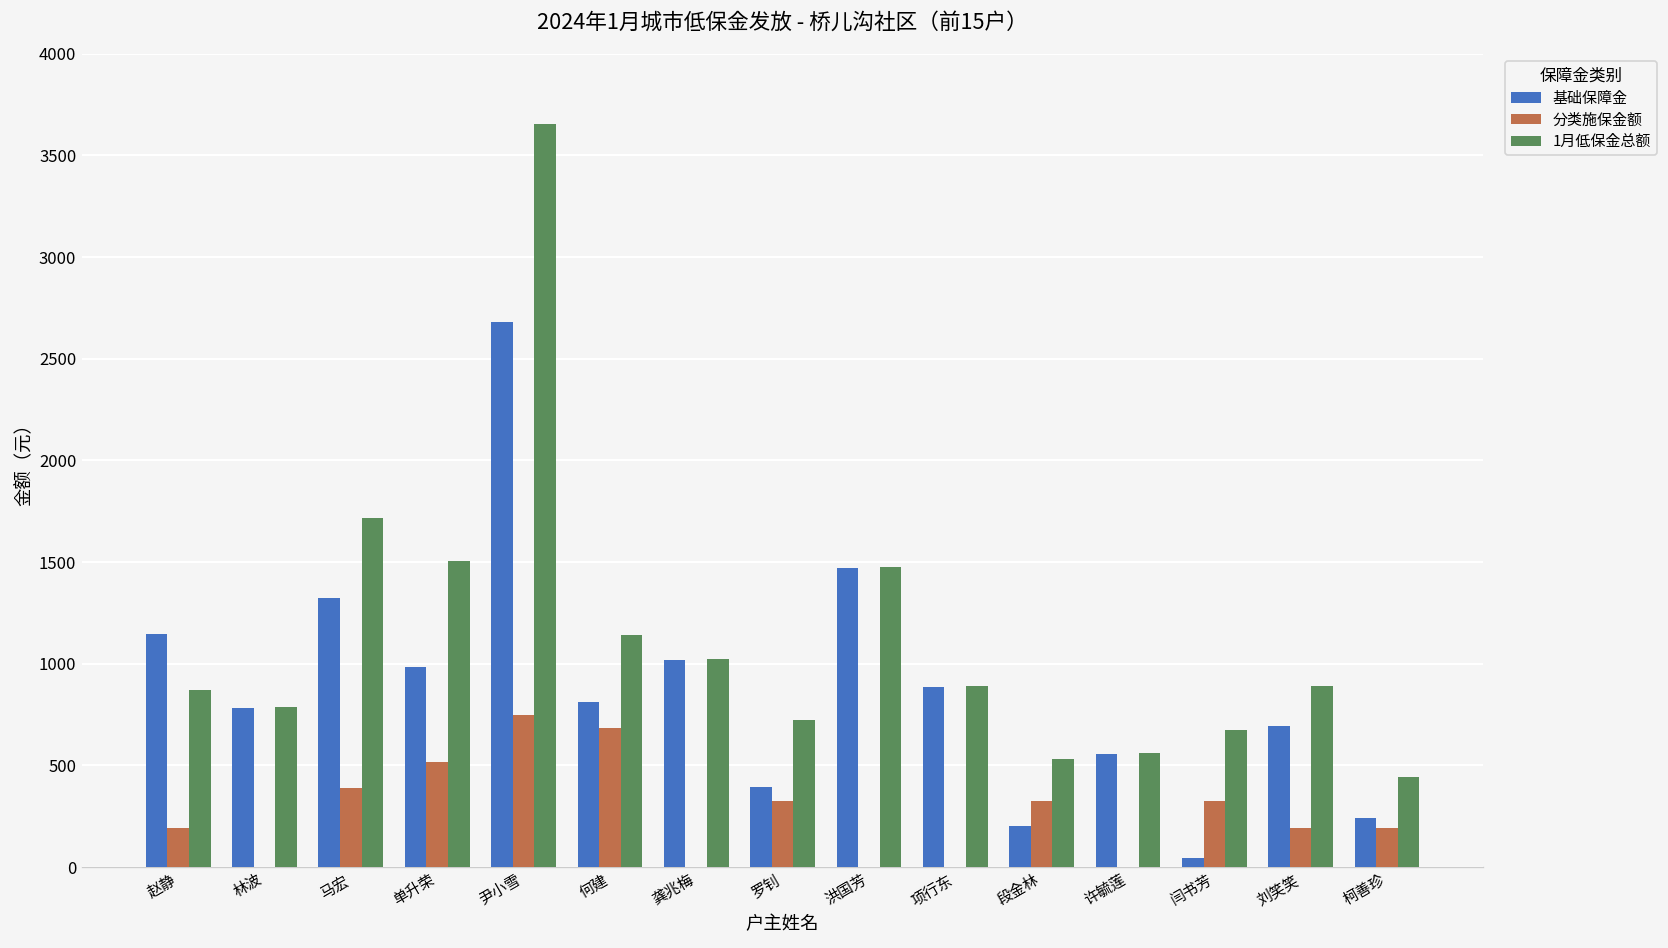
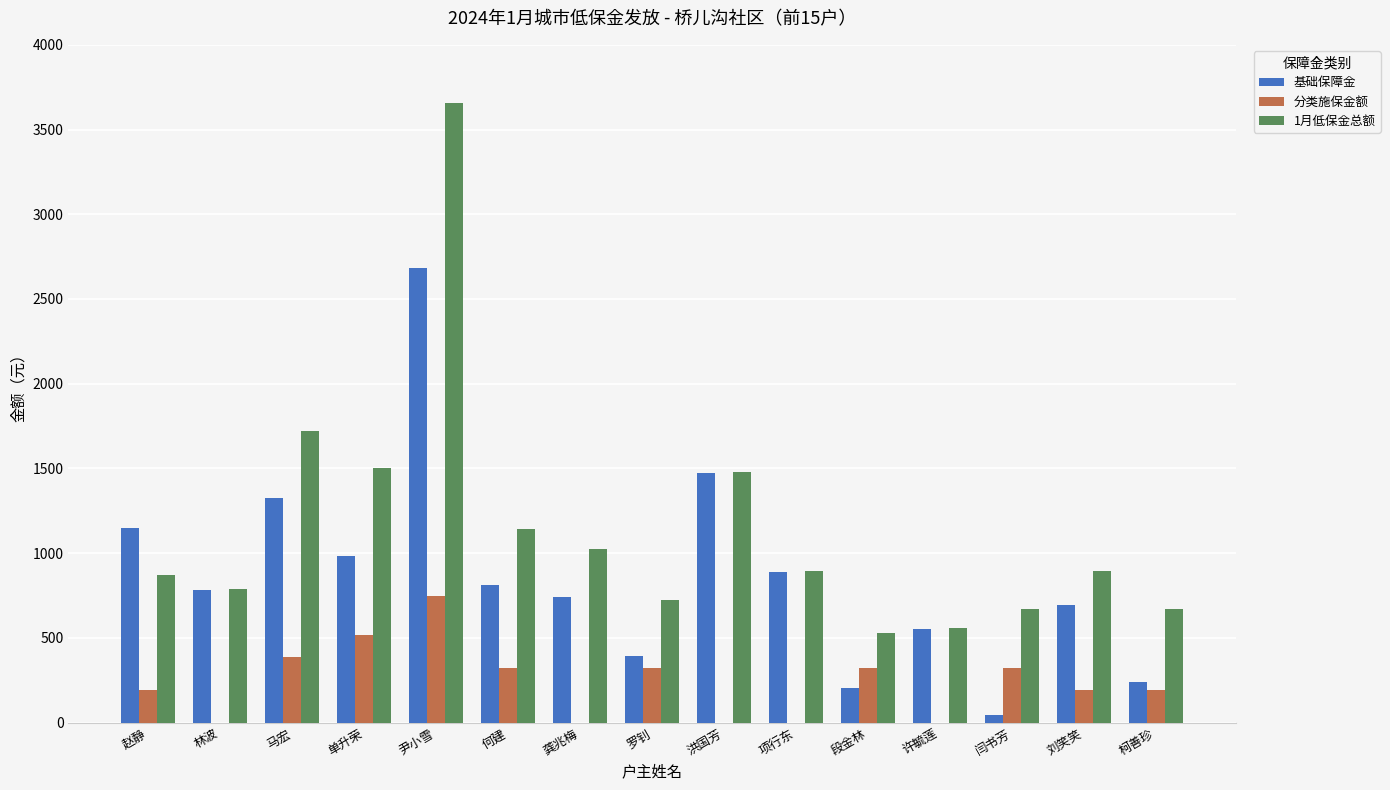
分类施保金额, 何建: 680 -> 320
基础保障金, 龚兆梅: 1020 -> 740
1月低保金总额, 柯善珍: 440 -> 670
